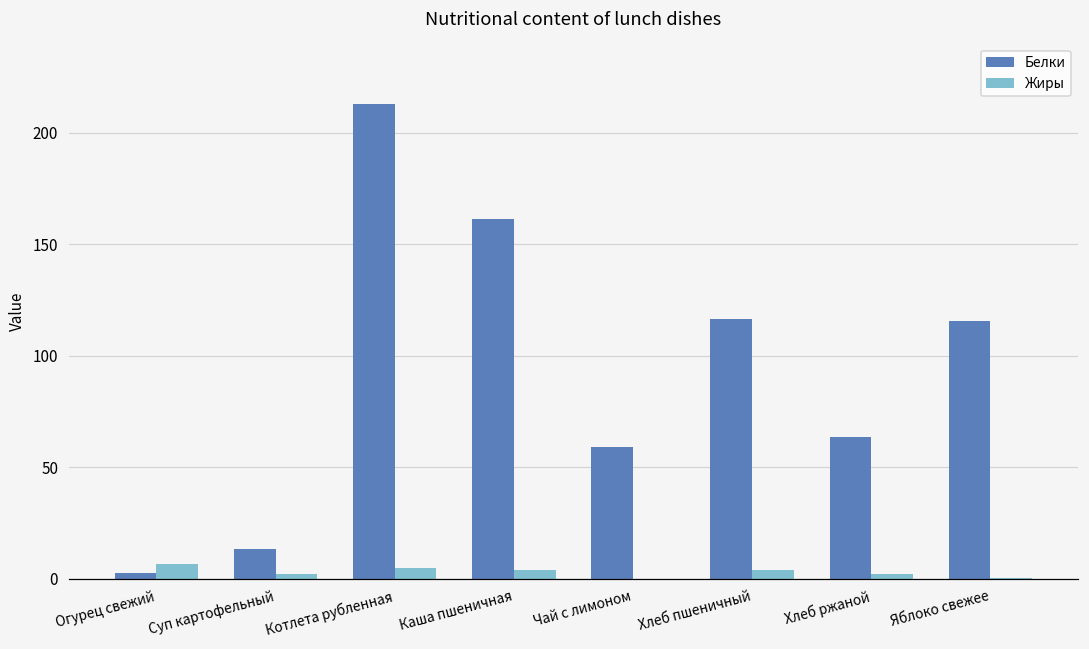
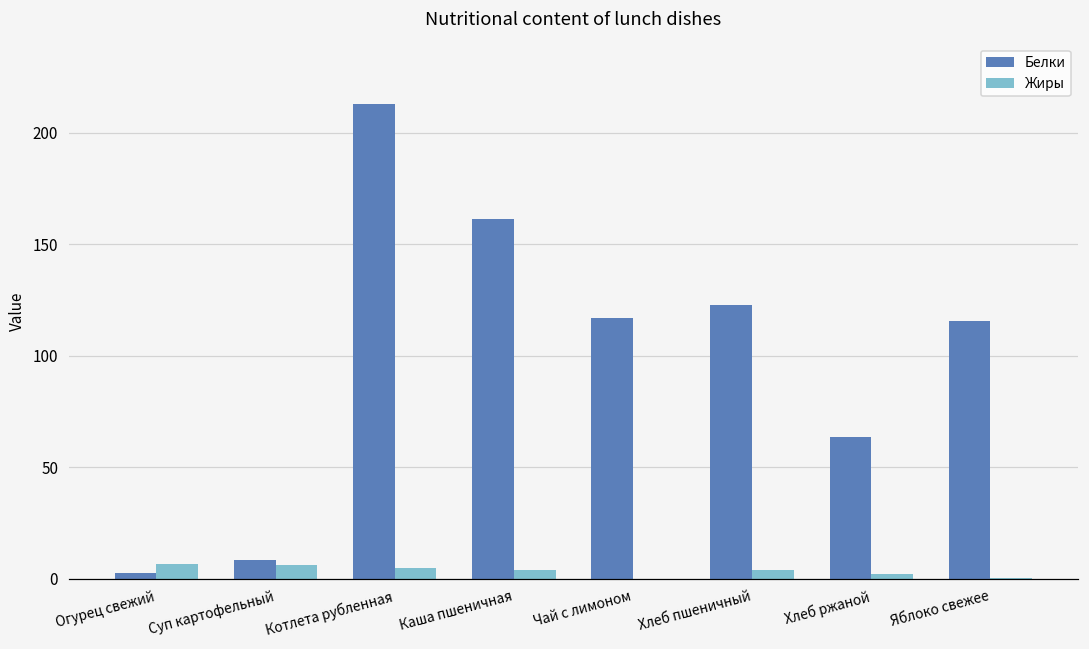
Белки, Суп картофельный: 14 -> 8
Жиры, Суп картофельный: 2 -> 6
Белки, Чай с лимоном: 59 -> 117
Белки, Хлеб пшеничный: 117 -> 123
